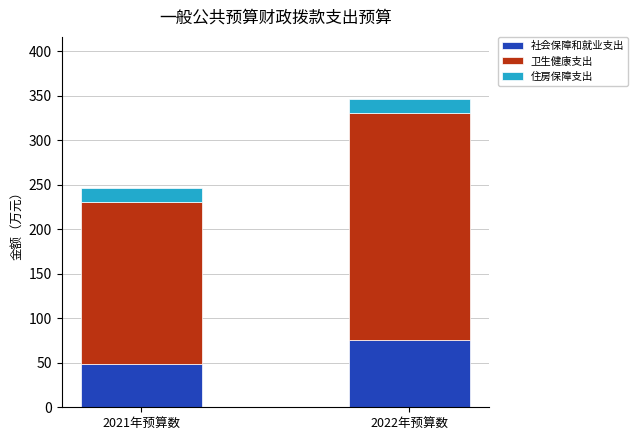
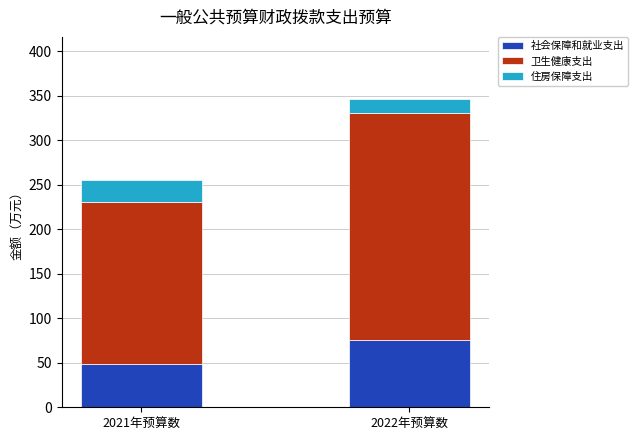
住房保障支出, 2021年预算数: 20 -> 30
